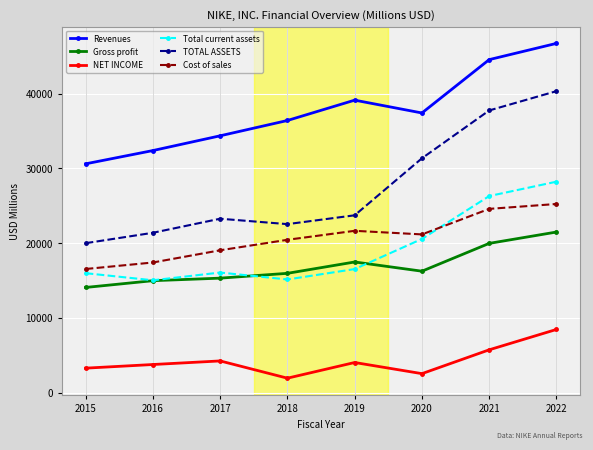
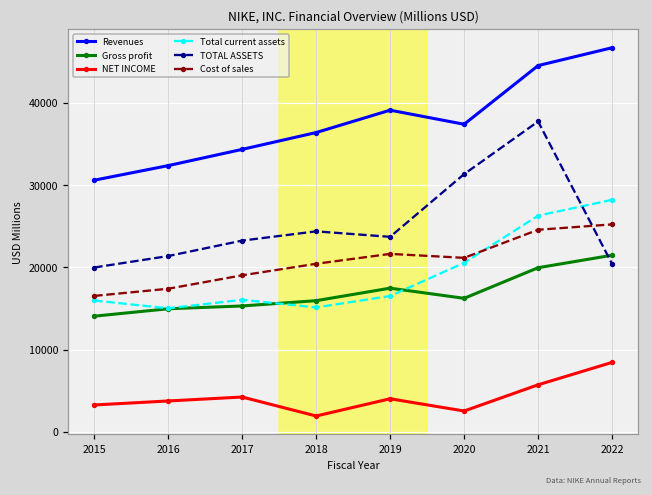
TOTAL ASSETS, 2018: 23000 -> 24000
TOTAL ASSETS, 2022: 40000 -> 20000
